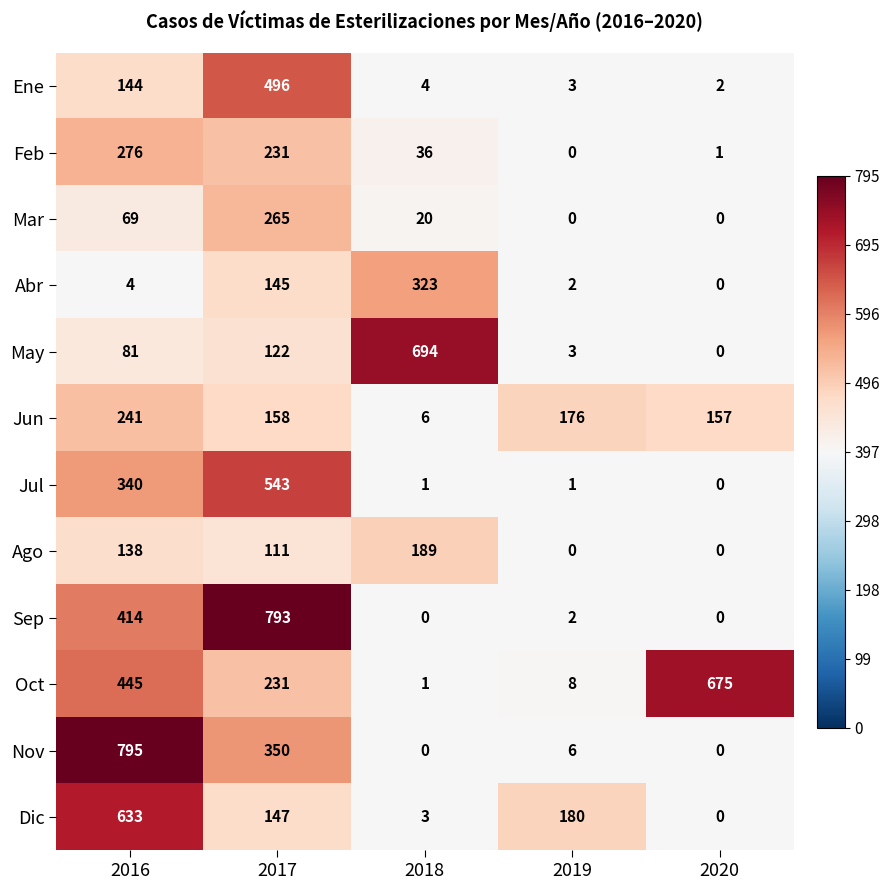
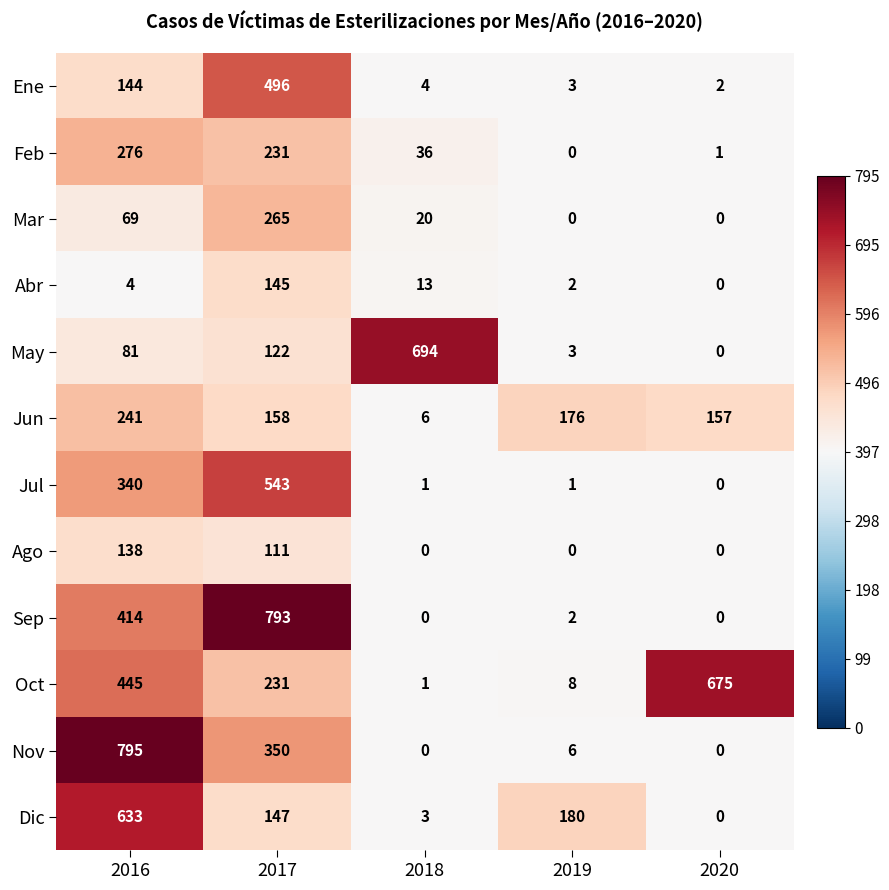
Abr, 2018: 323 -> 13
Ago, 2018: 189 -> 0
